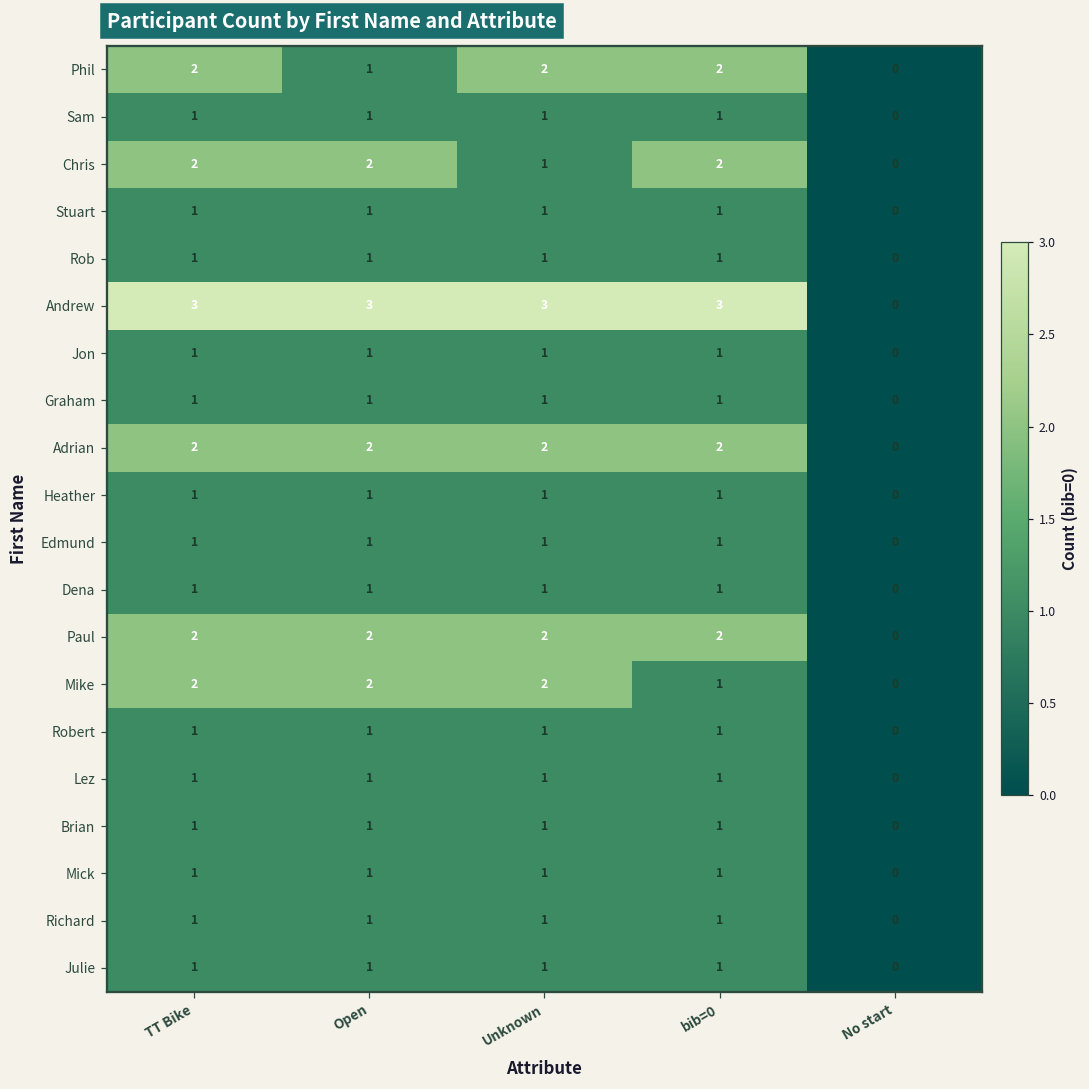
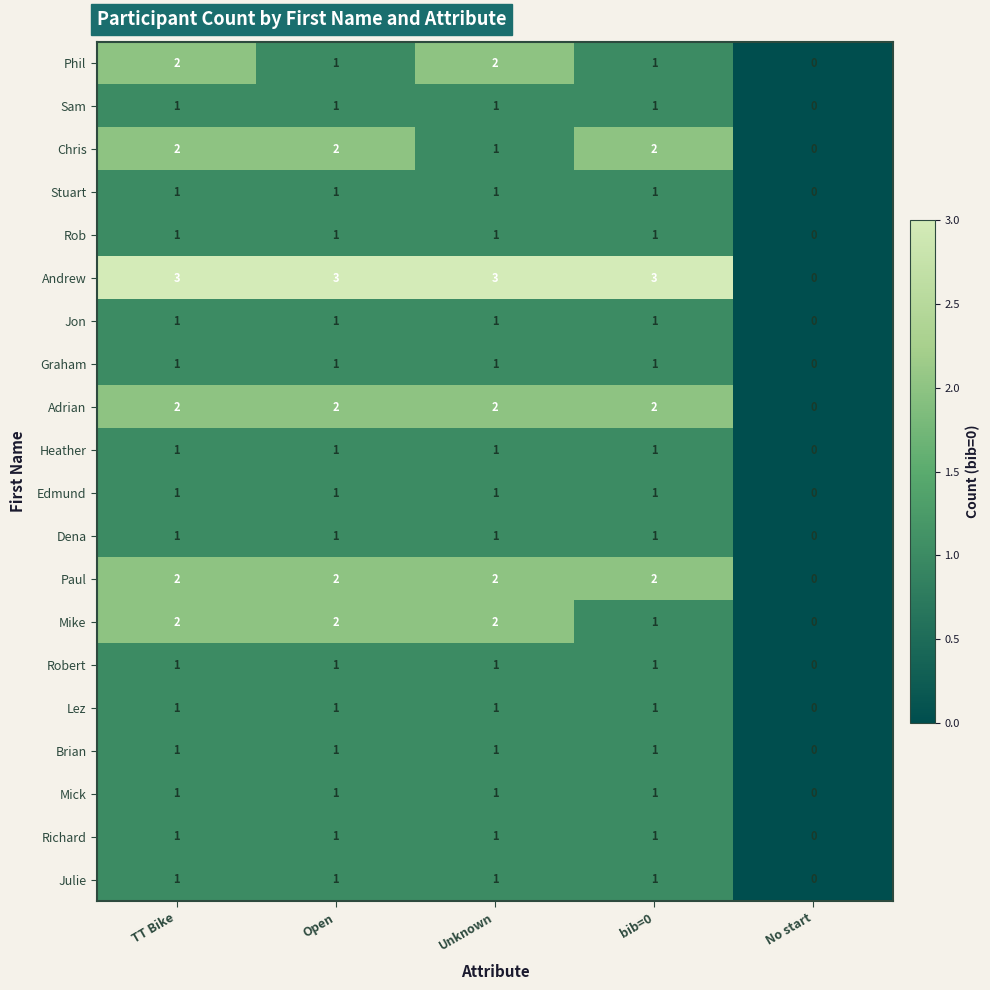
Phil, bib=0: 2 -> 1
